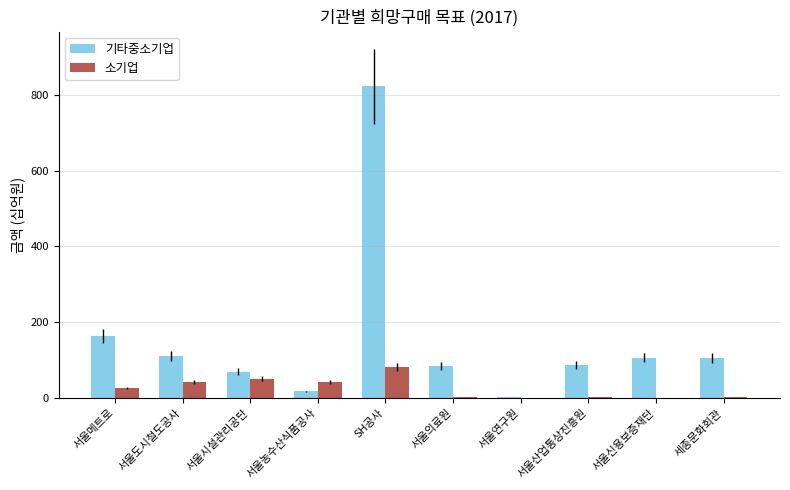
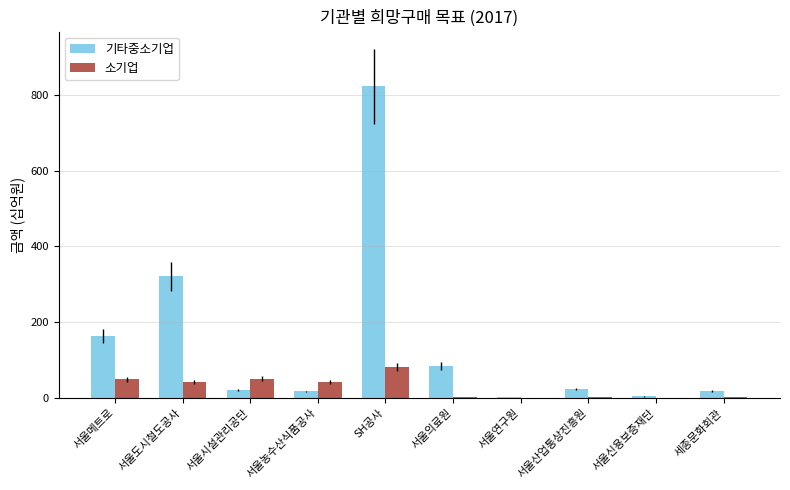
소기업, 서울메트로: 30 -> 50
기타중소기업, 서울도시철도공사: 110 -> 320
기타중소기업, 서울시설관리공단: 70 -> 20
기타중소기업, 서울산업통상진흥원: 90 -> 20
기타중소기업, 서울신용보증재단: 110 -> 0
기타중소기업, 세종문화회관: 110 -> 20
